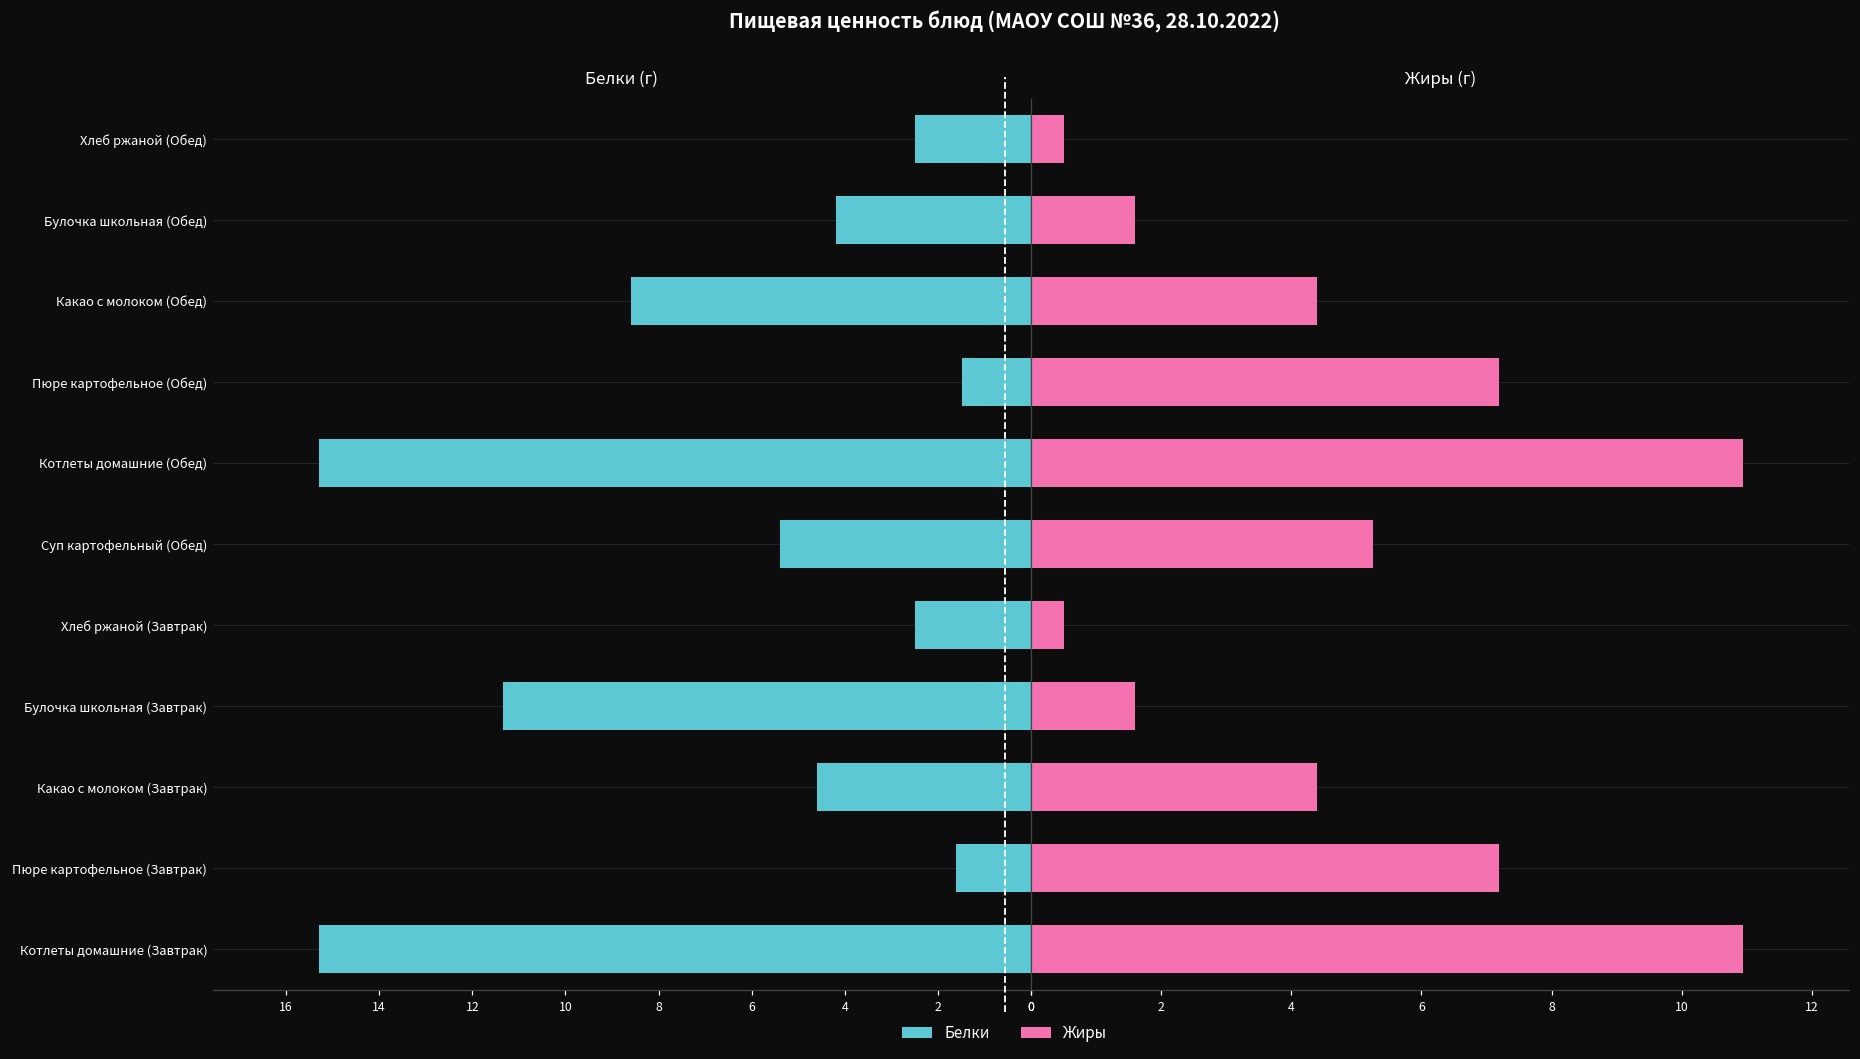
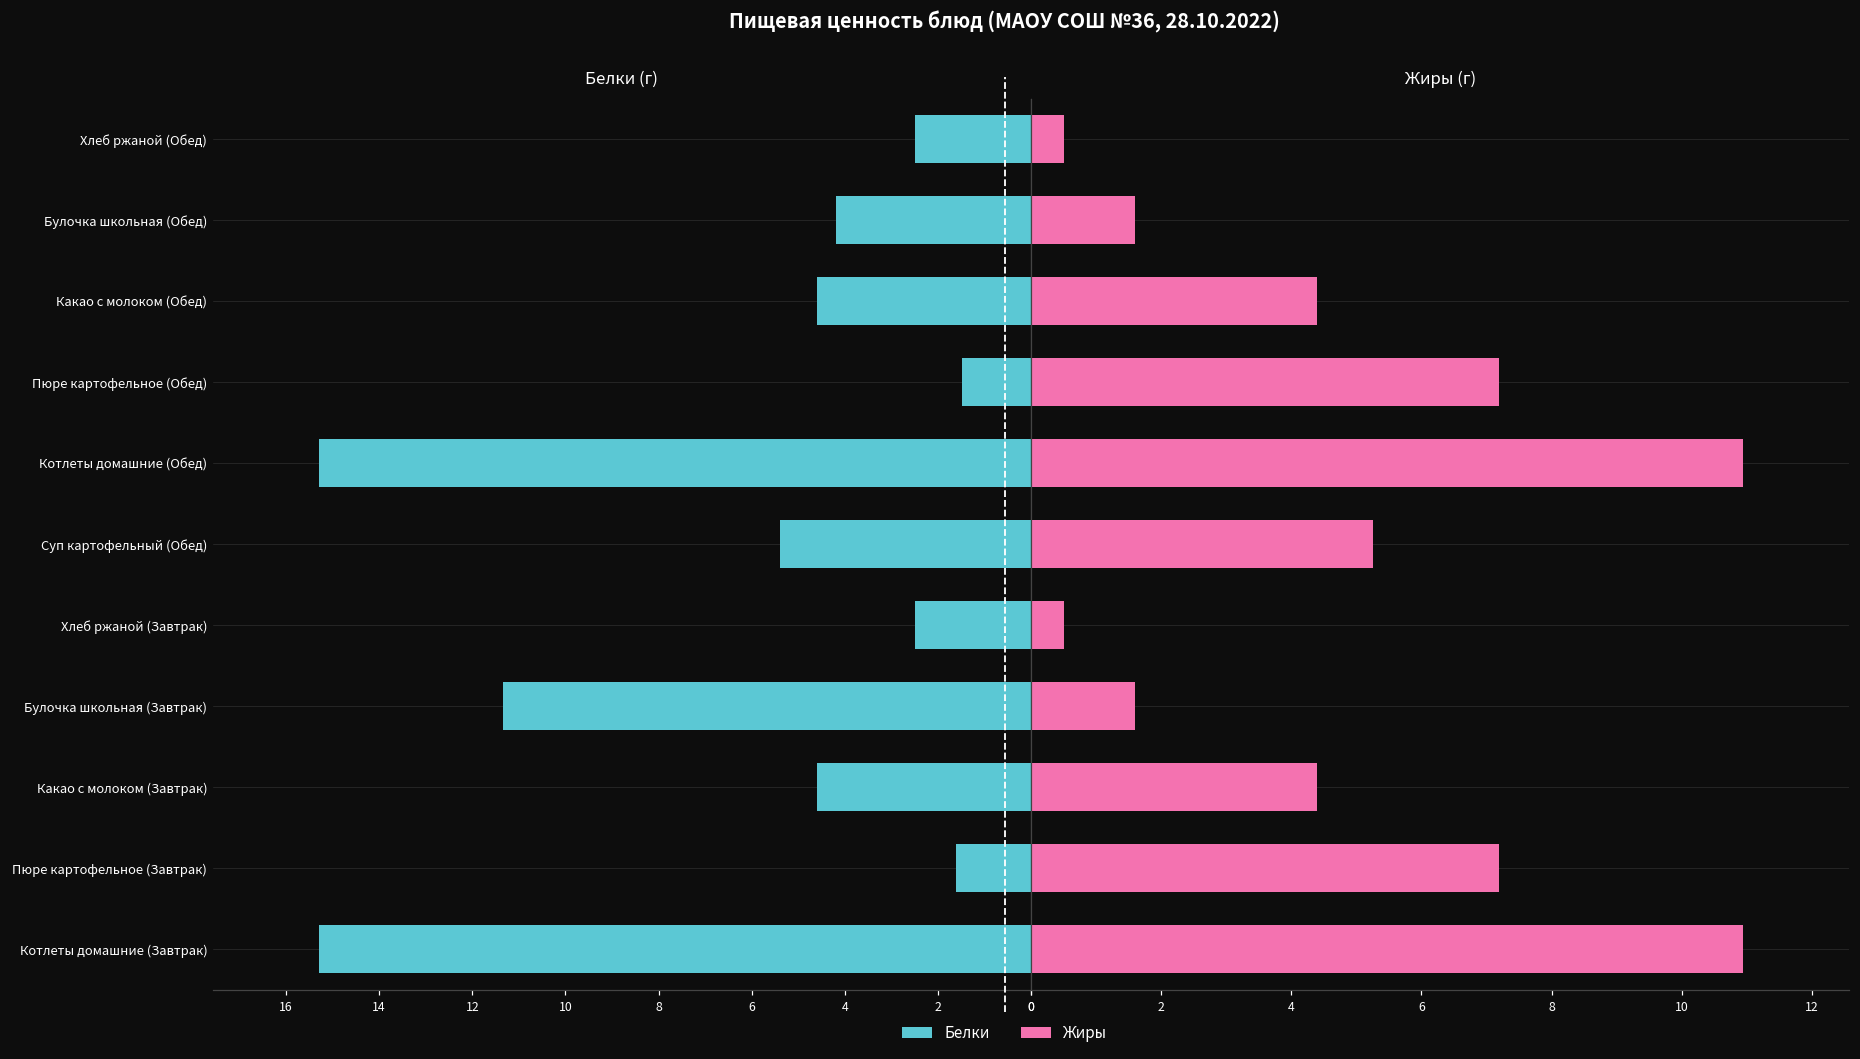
Белки (г), Какао с молоком (Обед): 8.6 -> 4.6
